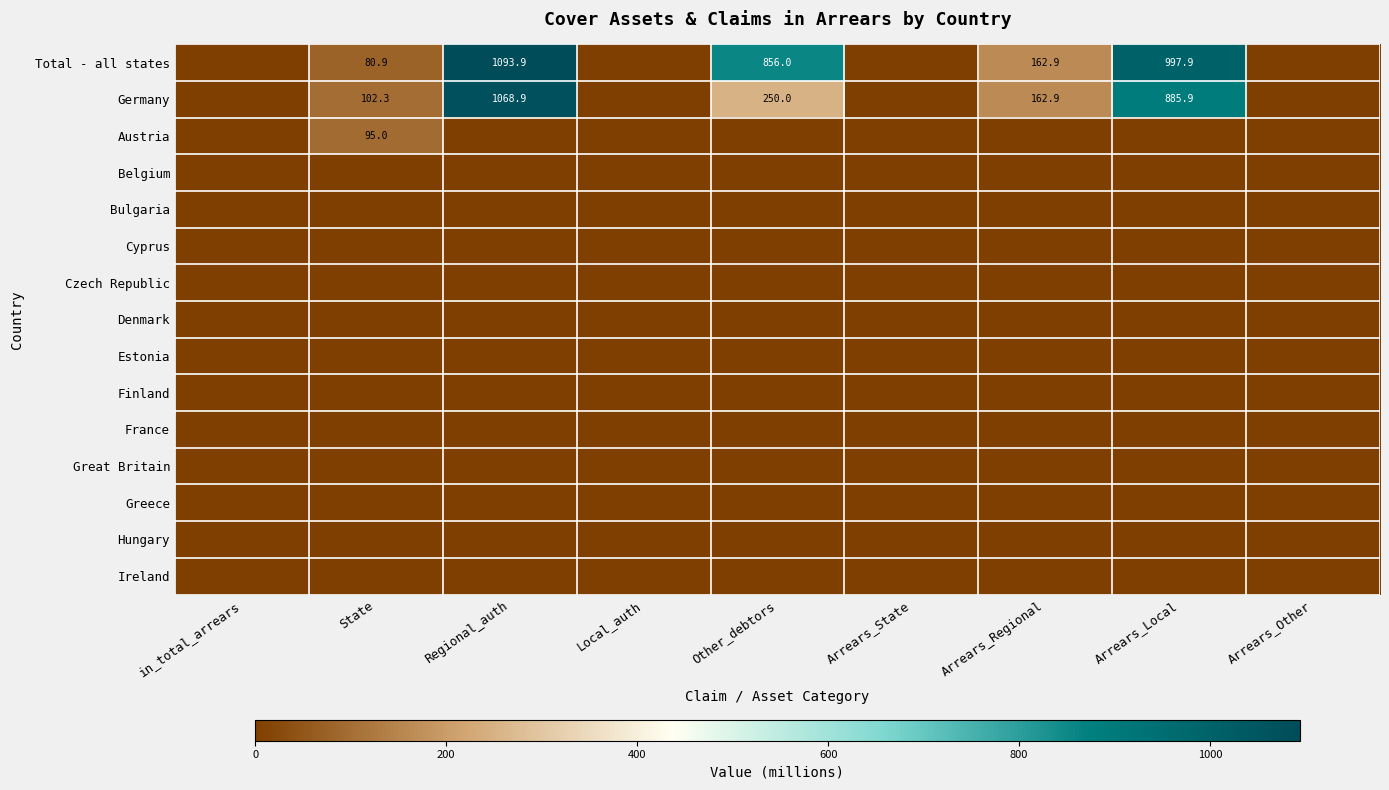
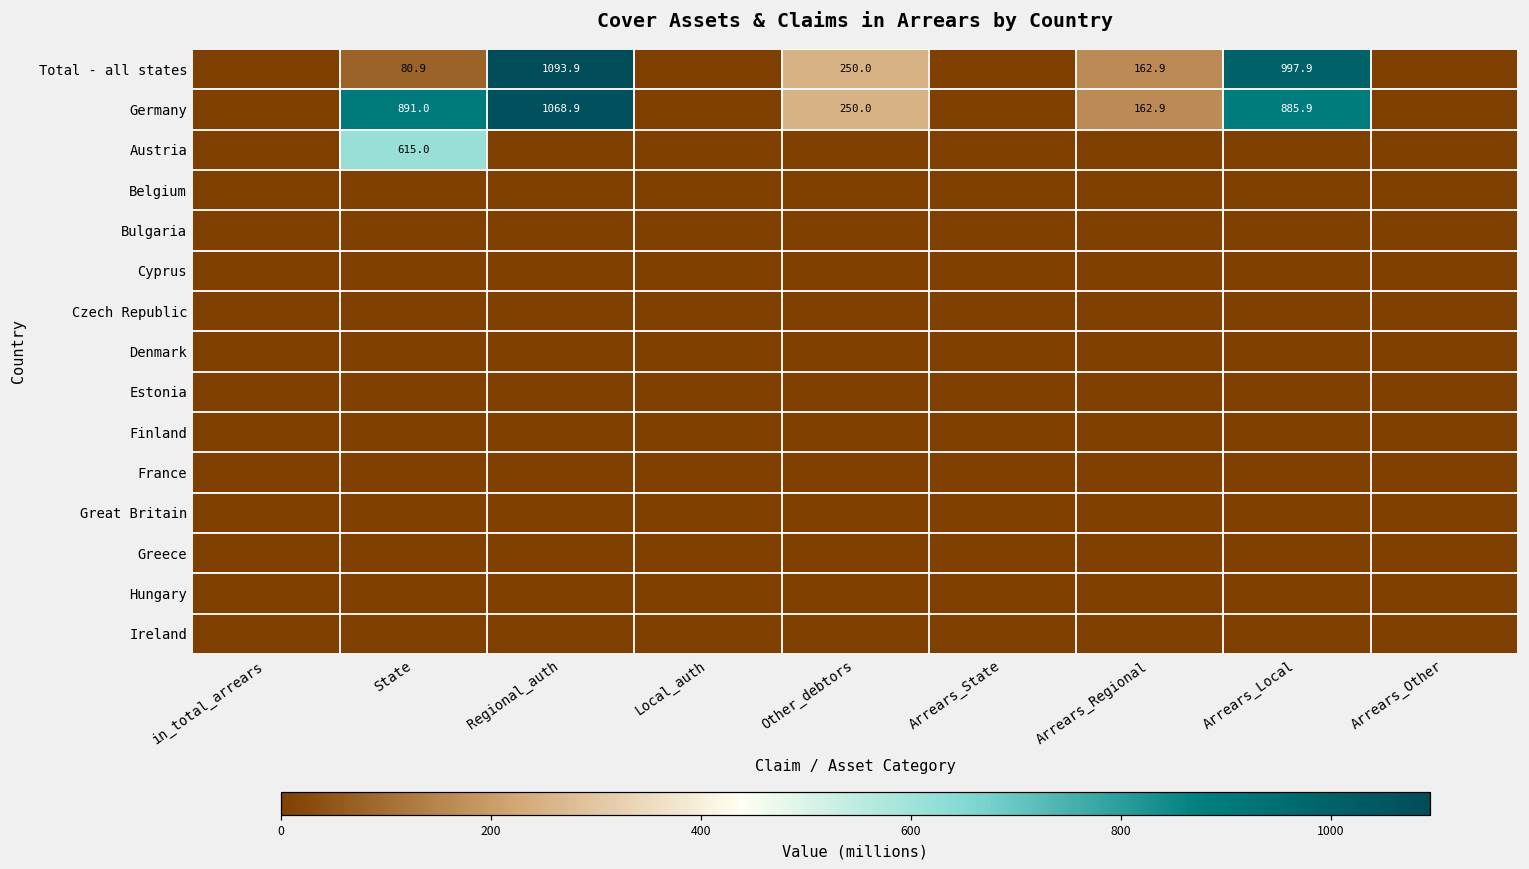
Total - all states, Other_debtors: 856.0 -> 250.0
Germany, State: 102.3 -> 891.0
Austria, State: 95.0 -> 615.0
